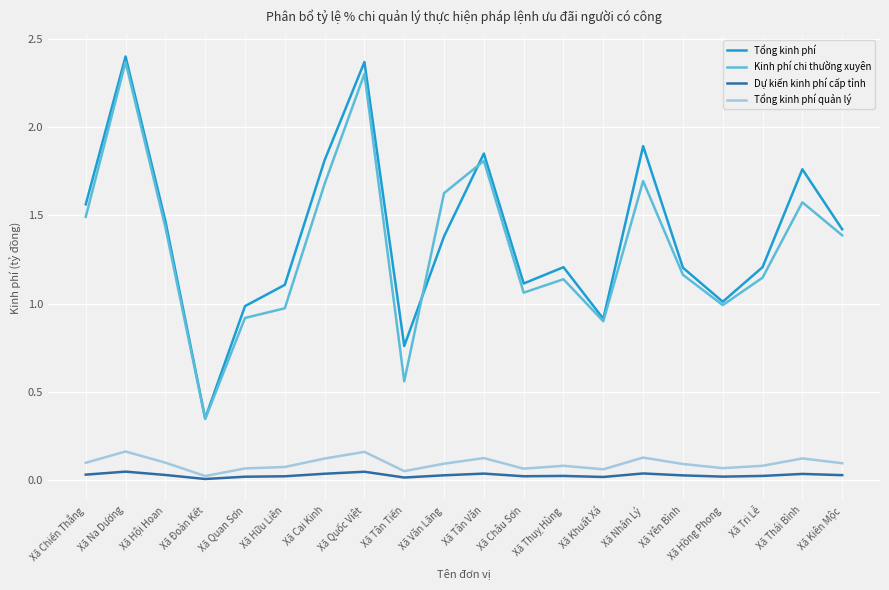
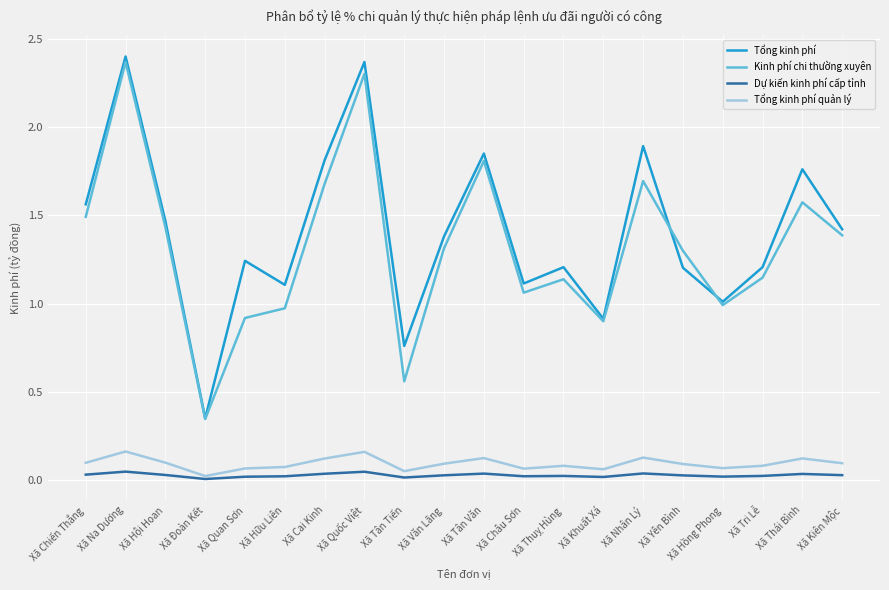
Tổng kinh phí, Xã Quan Sơn: 0.99 -> 1.24
Kinh phí chi thường xuyên, Xã Văn Lãng: 1.63 -> 1.31
Kinh phí chi thường xuyên, Xã Yên Bình: 1.16 -> 1.30
